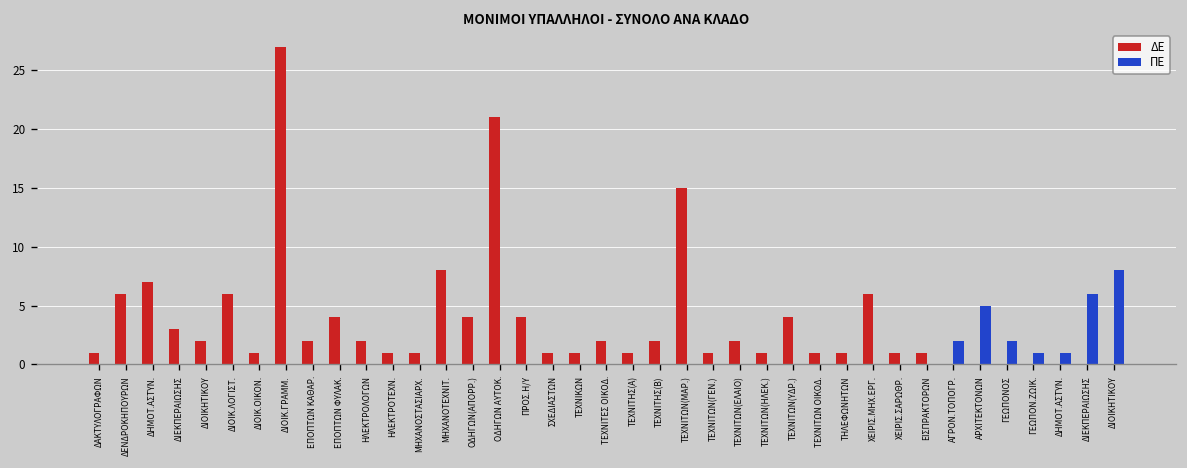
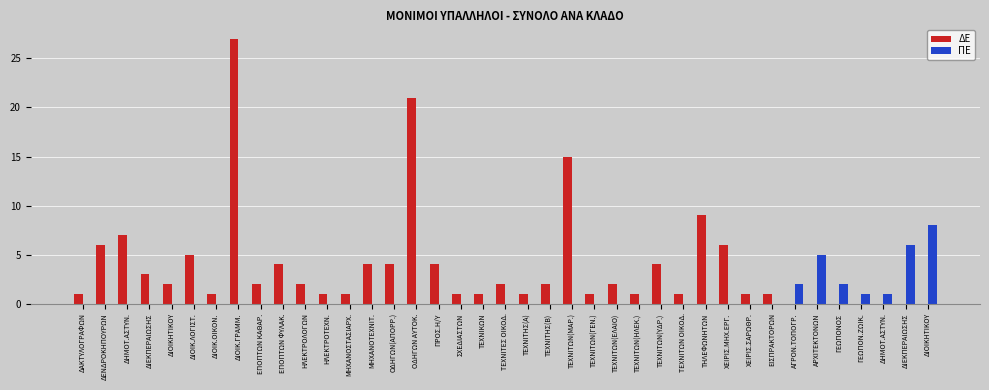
ΔΕ, ΔΙΟΙΚ.ΛΟΓΙΣΤ.: 6 -> 5
ΔΕ, ΜΗΧΑΝΟΤΕΧΝΙΤ.: 8 -> 4
ΔΕ, ΤΗΛΕΦΩΝΗΤΩΝ: 1 -> 9
